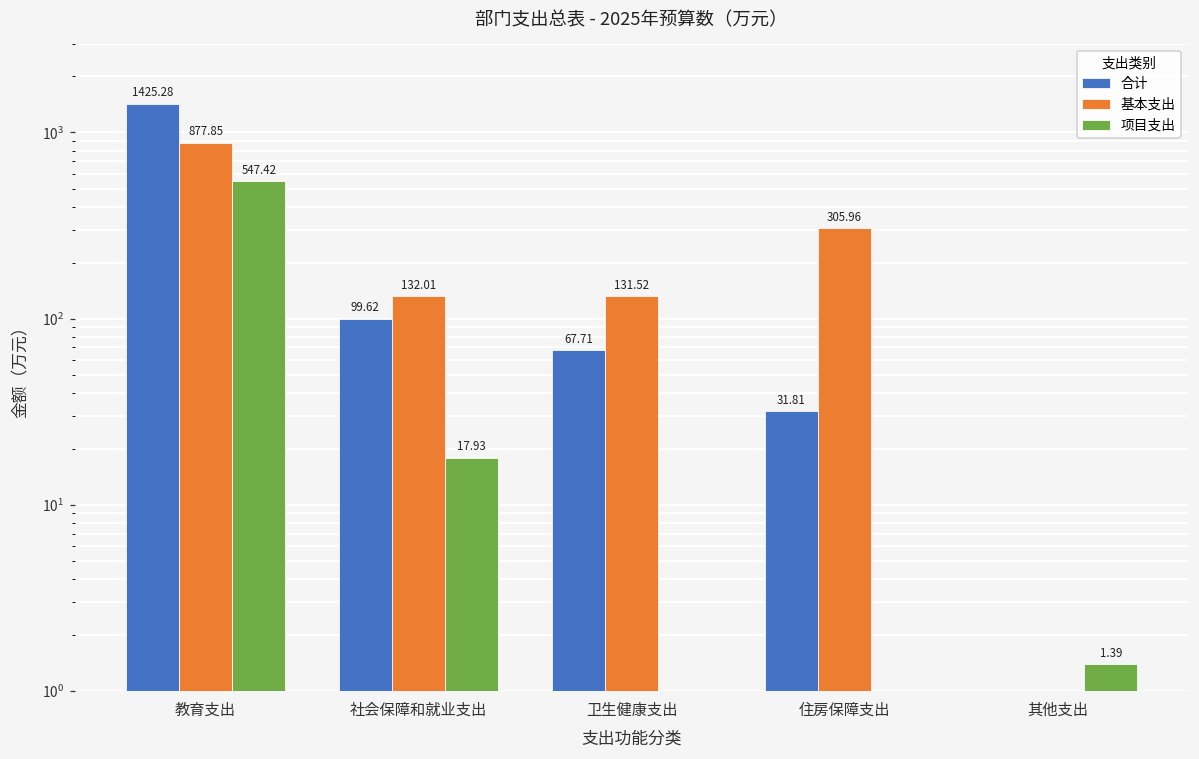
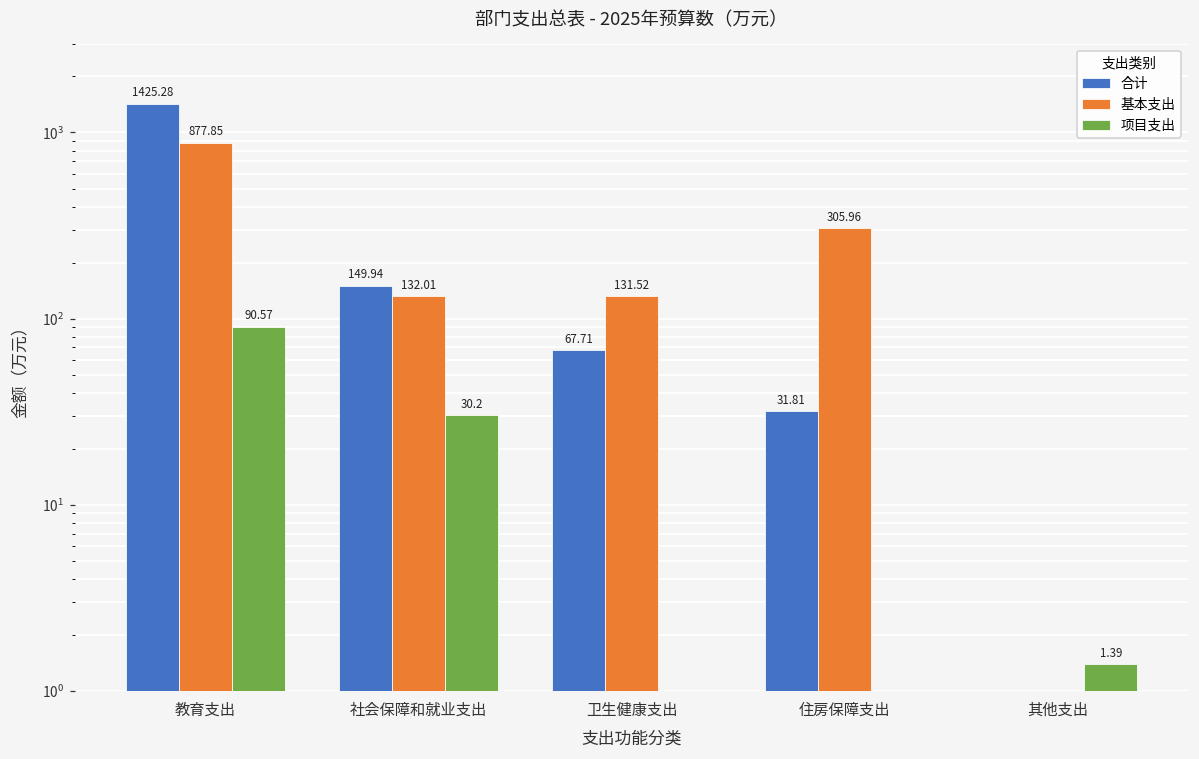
项目支出, 教育支出: 547.42 -> 90.57
合计, 社会保障和就业支出: 99.62 -> 149.94
项目支出, 社会保障和就业支出: 17.93 -> 30.2
